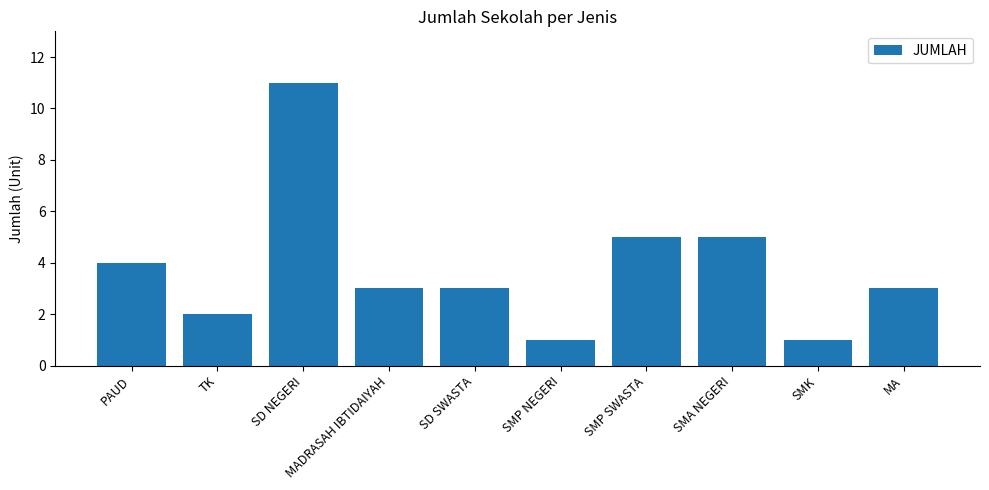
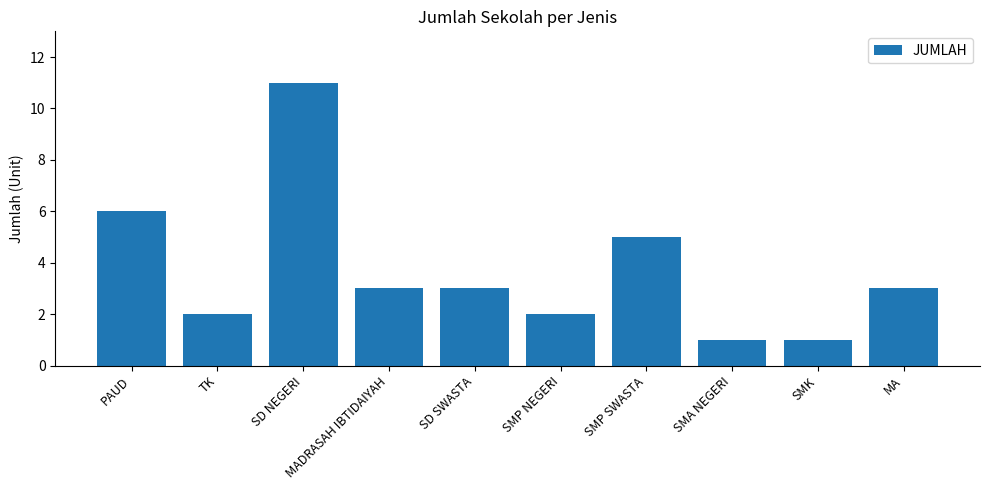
PAUD: 4 -> 6
SMP NEGERI: 1 -> 2
SMA NEGERI: 5 -> 1
